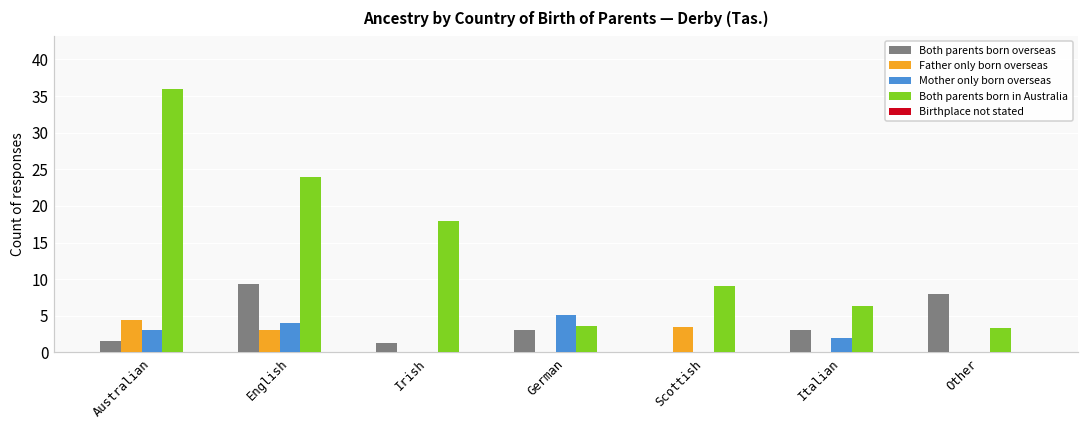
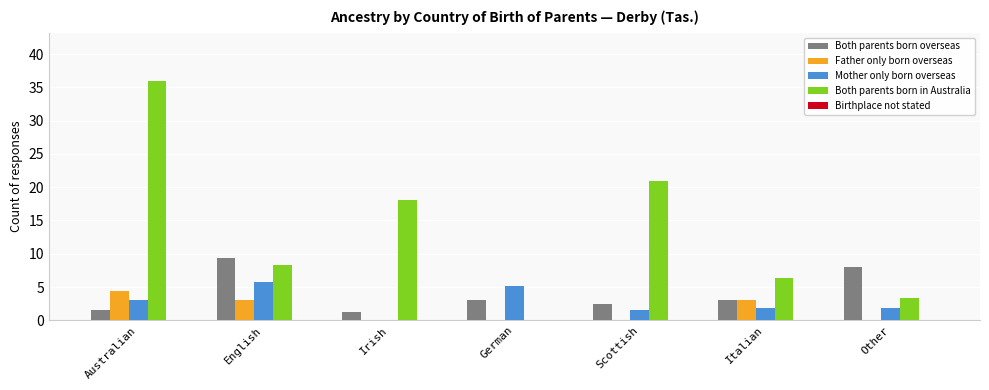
Mother only born overseas, English: 4 -> 6
Both parents born in Australia, English: 24 -> 8
Both parents born in Australia, German: 4 -> 0
Both parents born overseas, Scottish: 0 -> 2
Father only born overseas, Scottish: 3 -> 0
Mother only born overseas, Scottish: 0 -> 2
Both parents born in Australia, Scottish: 9 -> 21
Father only born overseas, Italian: 0 -> 3
Mother only born overseas, Other: 0 -> 2
